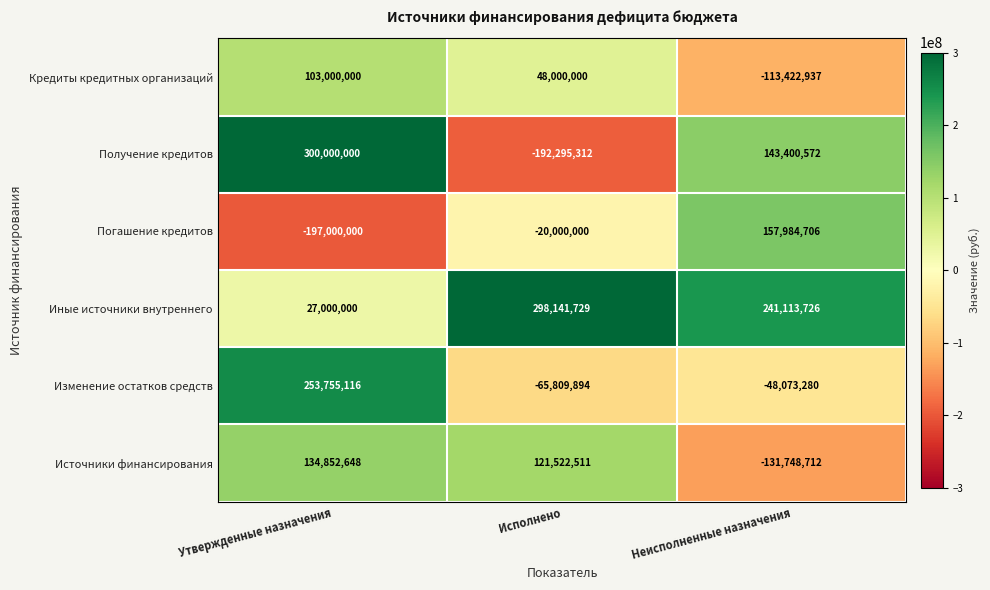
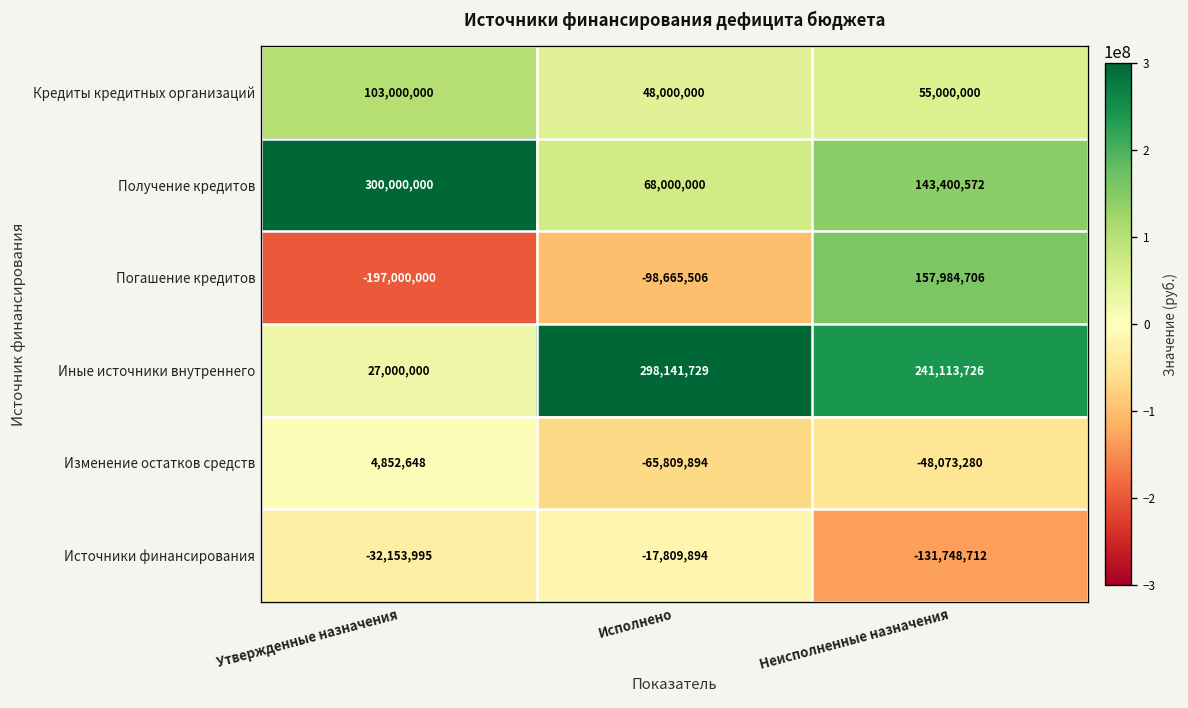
Кредиты кредитных организаций, Неисполненные назначения: -113,422,937 -> 55,000,000
Получение кредитов, Исполнено: -192,295,312 -> 68,000,000
Погашение кредитов, Исполнено: -20,000,000 -> -98,665,506
Изменение остатков средств, Утвержденные назначения: 253,755,116 -> 4,852,648
Источники финансирования, Утвержденные назначения: 134,852,648 -> -32,153,995
Источники финансирования, Исполнено: 121,522,511 -> -17,809,894
